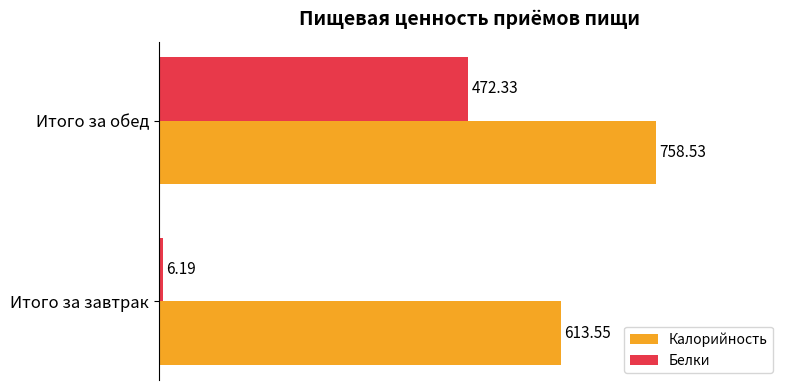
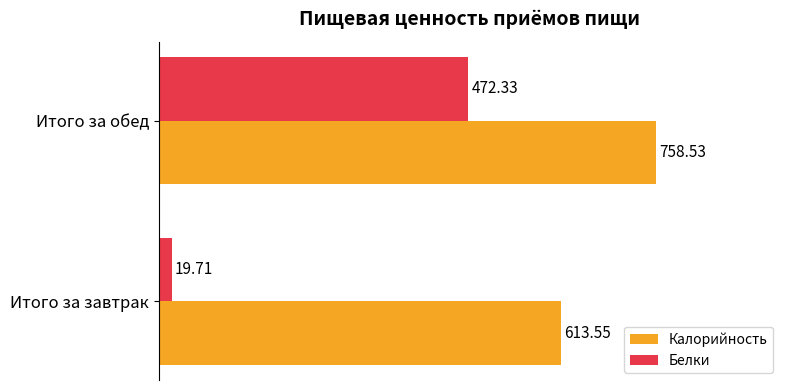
Белки, Итого за завтрак: 6.19 -> 19.71
